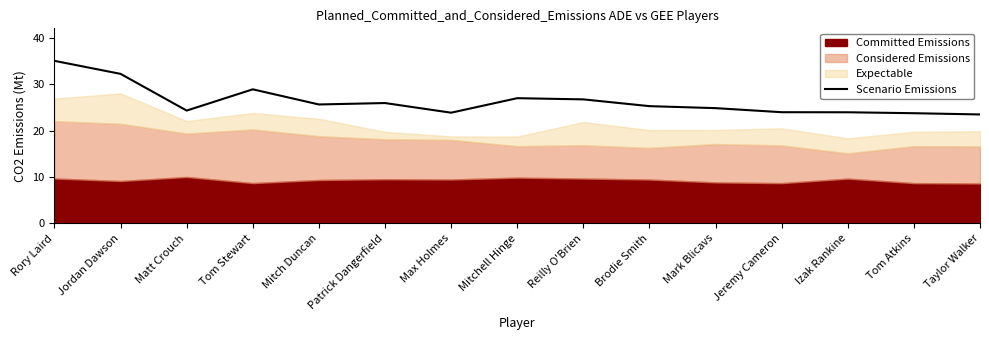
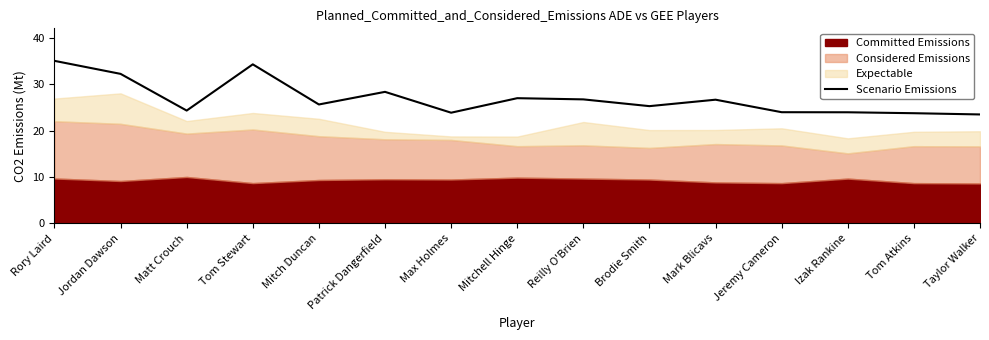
Scenario Emissions, Tom Stewart: 29 -> 34
Scenario Emissions, Patrick Dangerfield: 26 -> 28
Scenario Emissions, Mark Blicavs: 25 -> 27
